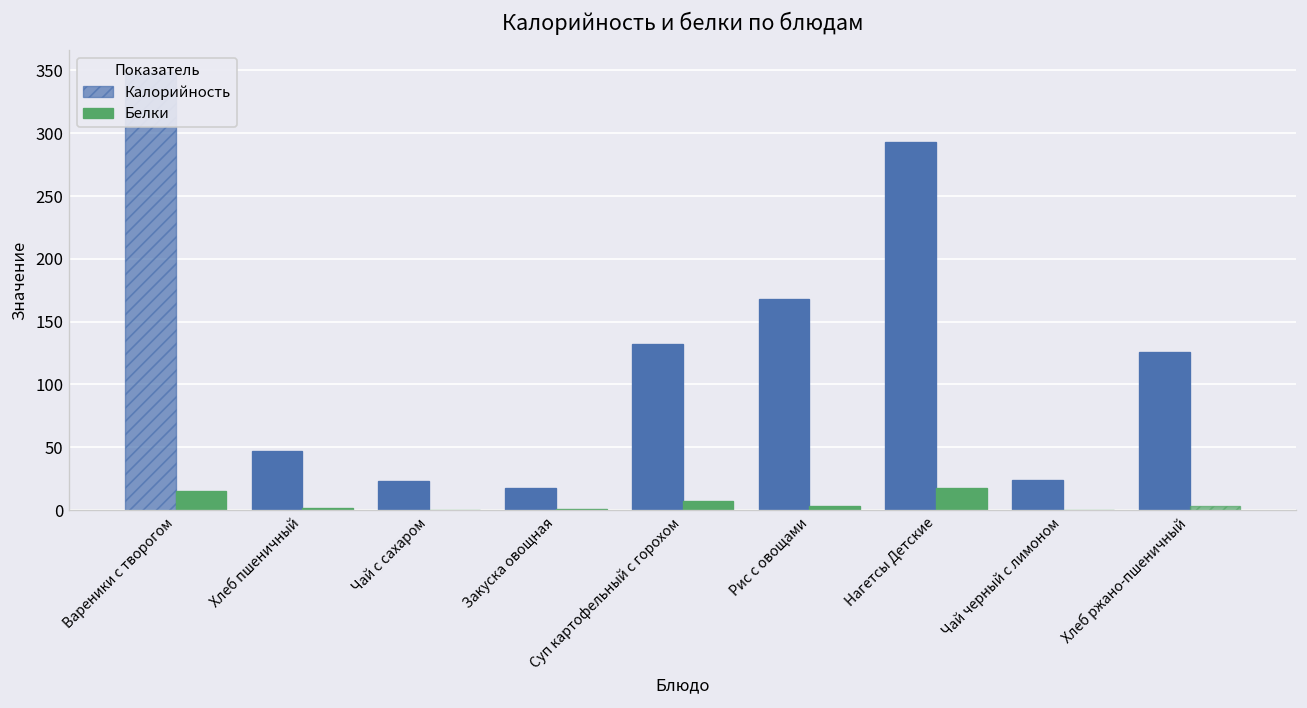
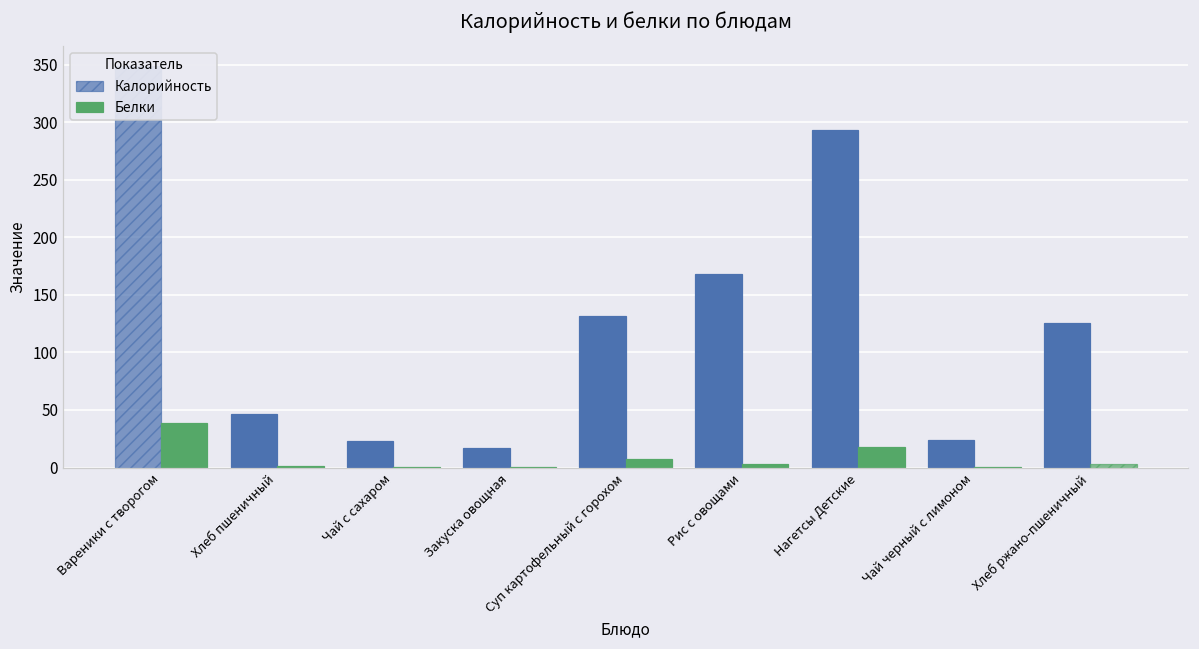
Белки, Вареники с творогом: 16 -> 39
